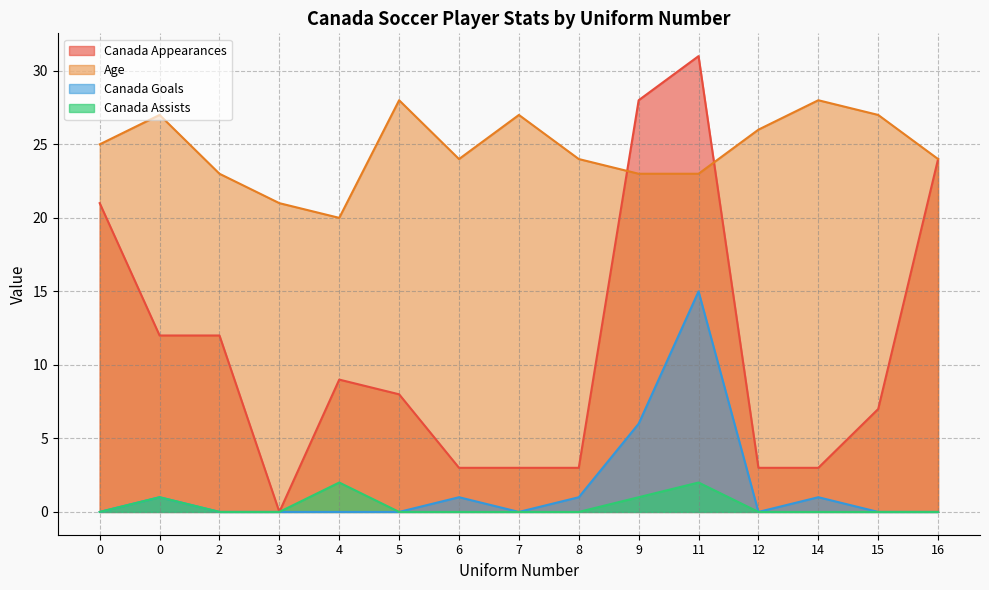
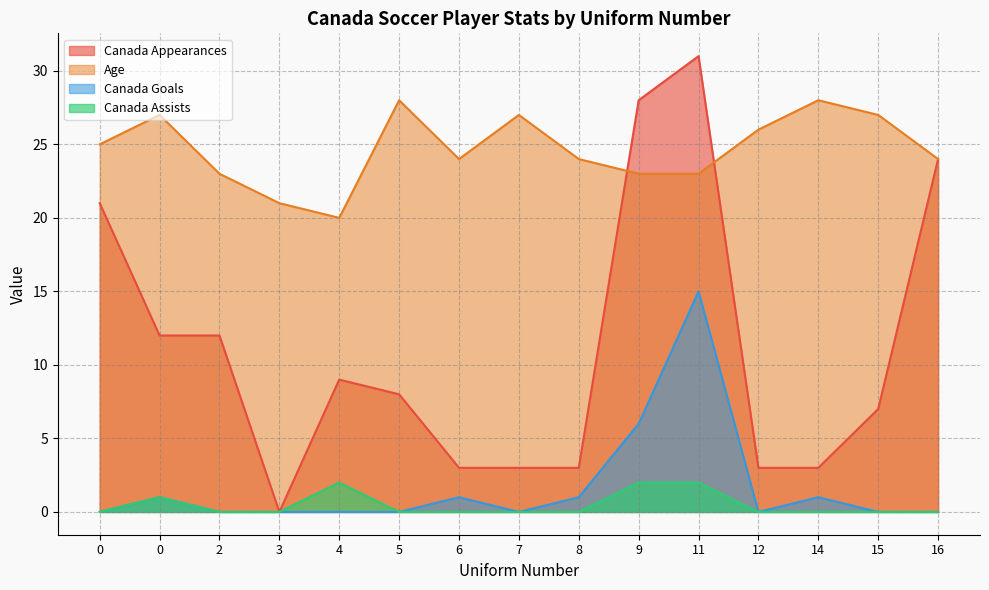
Canada Assists, 9: 1 -> 2
